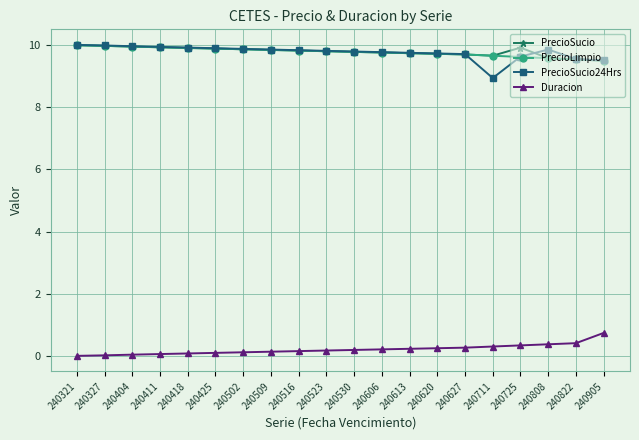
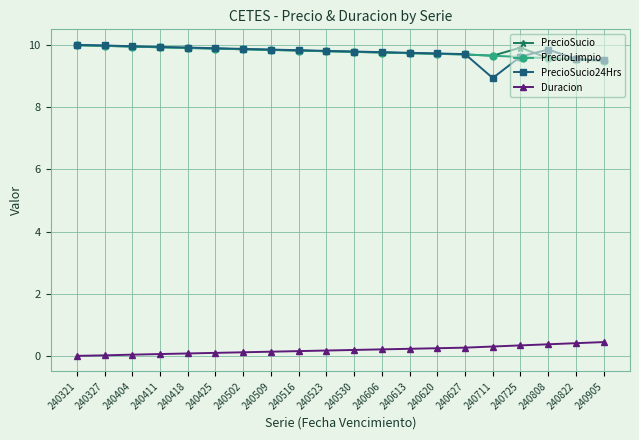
Duracion, 240905: 0.8 -> 0.5
